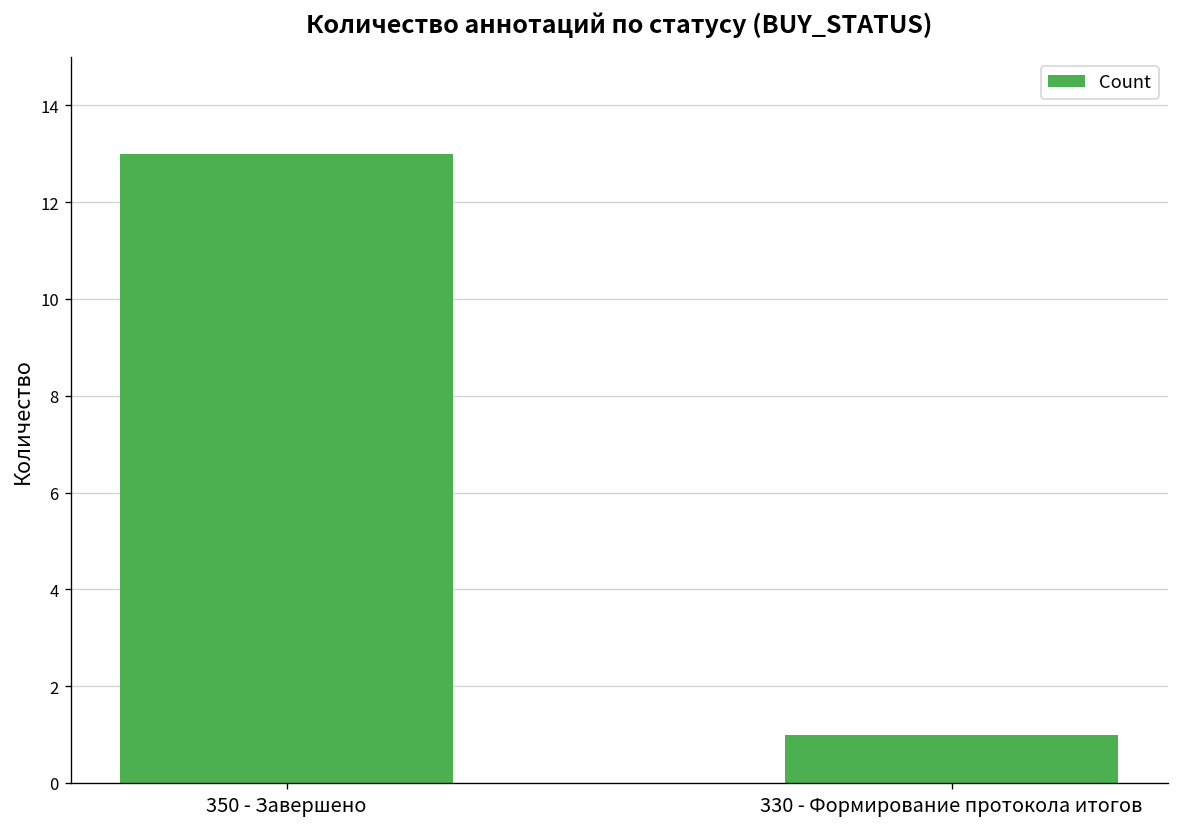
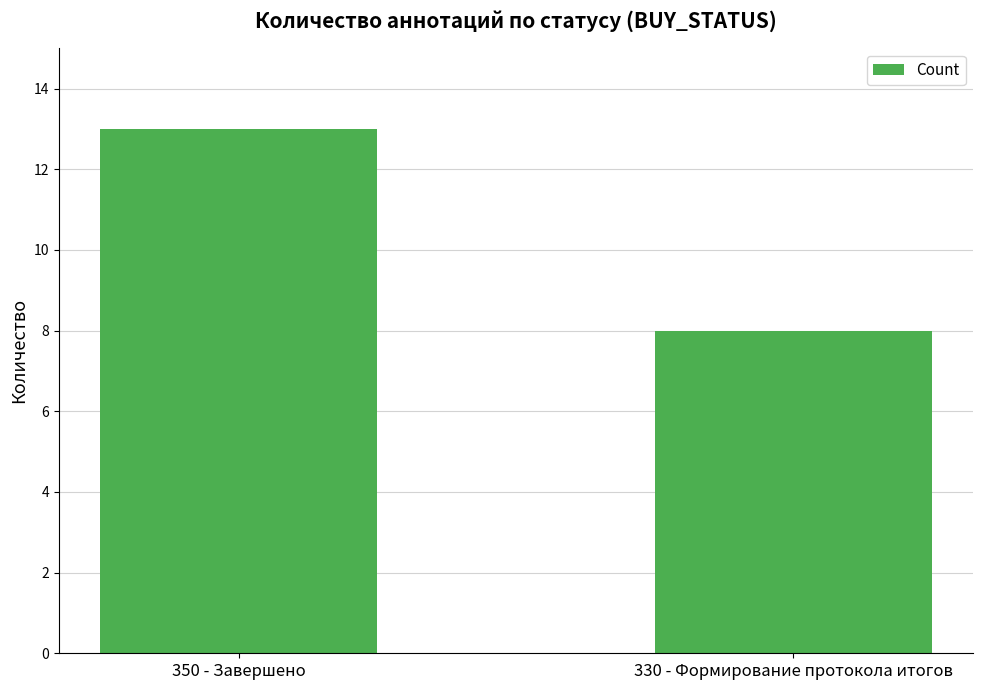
330 - Формирование протокола итогов: 1 -> 8
